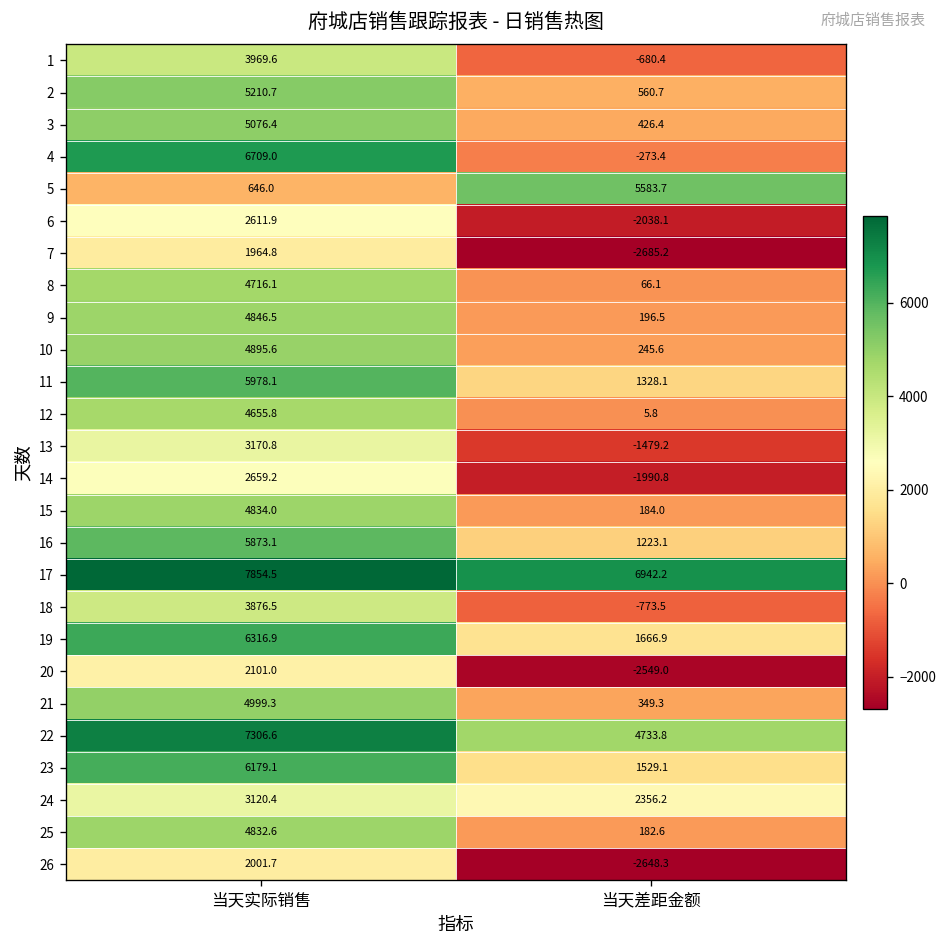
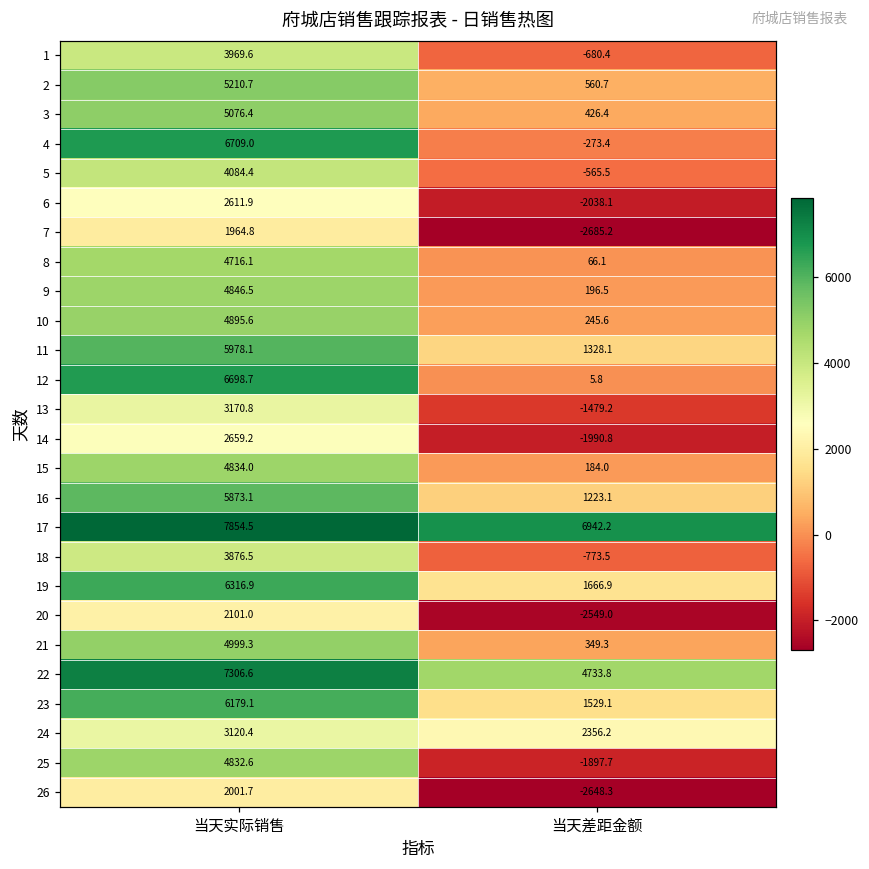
5, 当天实际销售: 646.0 -> 4084.4
5, 当天差距金额: 5583.7 -> -565.5
12, 当天实际销售: 4655.8 -> 6698.7
25, 当天差距金额: 182.6 -> -1897.7
